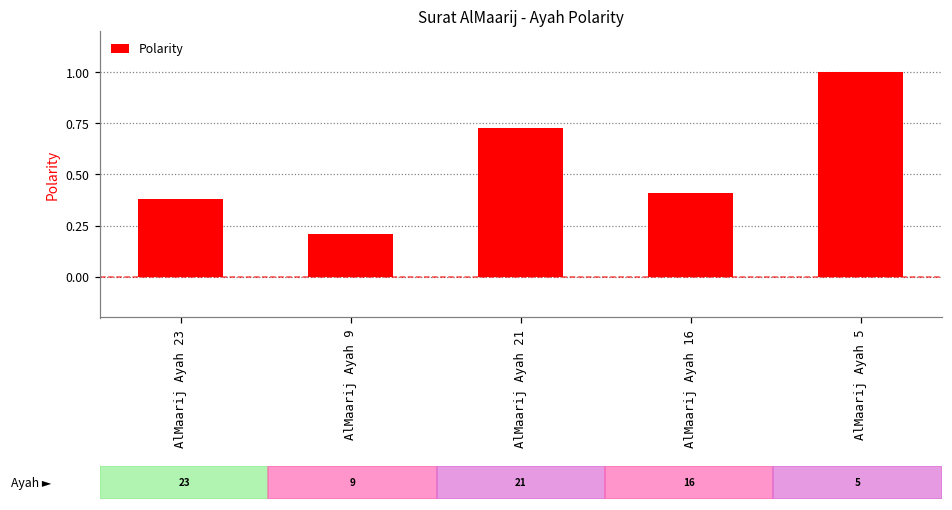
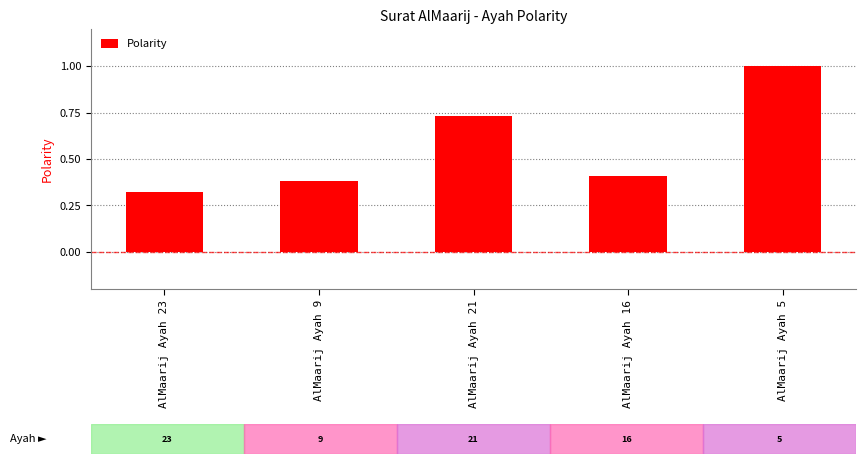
AlMaarij Ayah 23: 0.38 -> 0.32
AlMaarij Ayah 9: 0.21 -> 0.38
